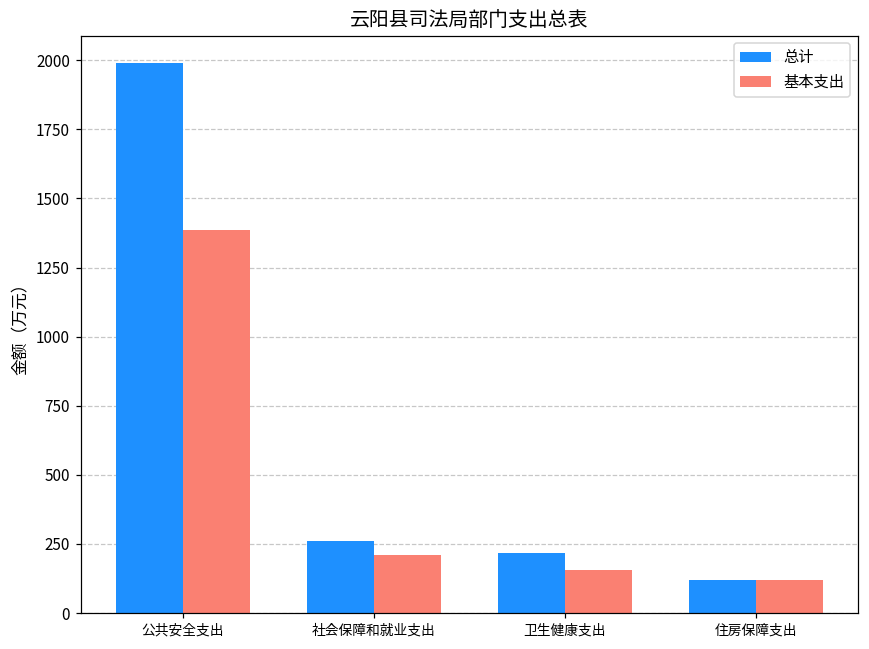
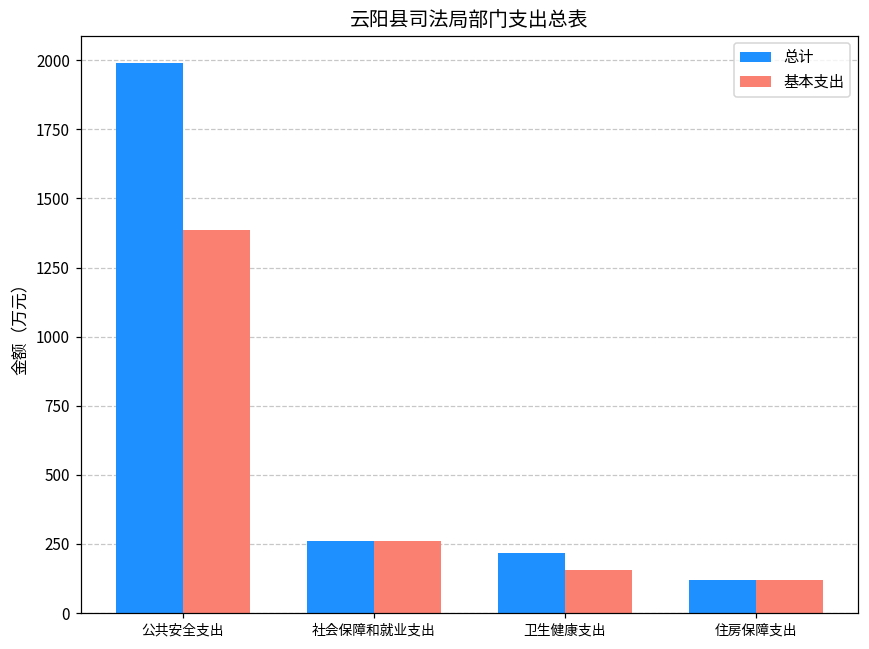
基本支出, 社会保障和就业支出: 210 -> 260
